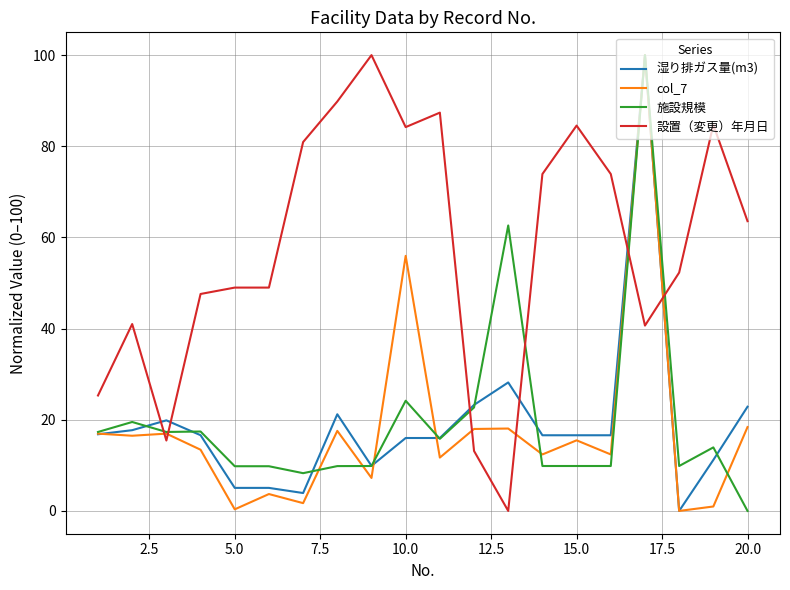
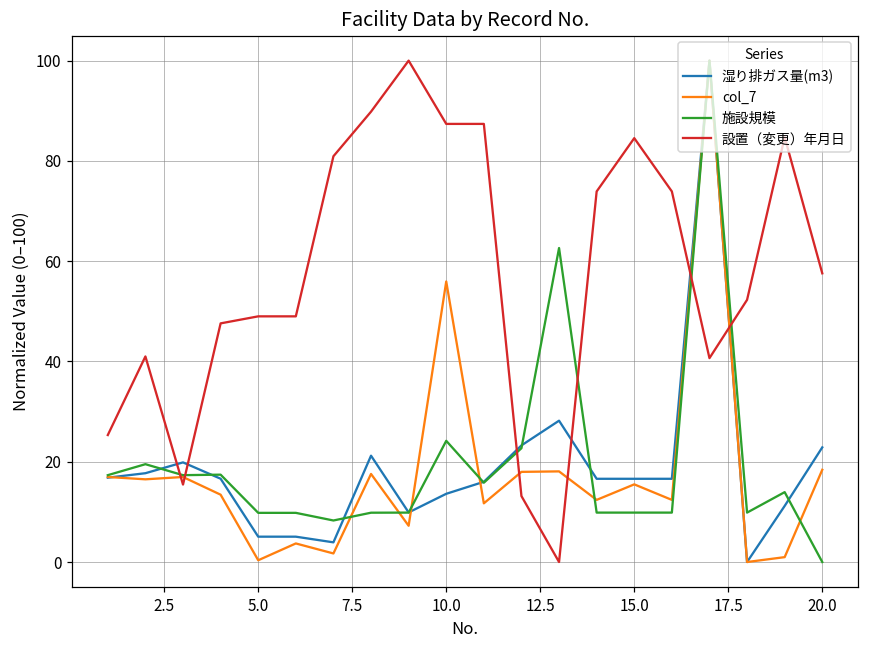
湿り排ガス量(m3), 10.0: 16 -> 14
設置（変更）年月日, 10.0: 84 -> 87
設置（変更）年月日, 20.0: 64 -> 58
